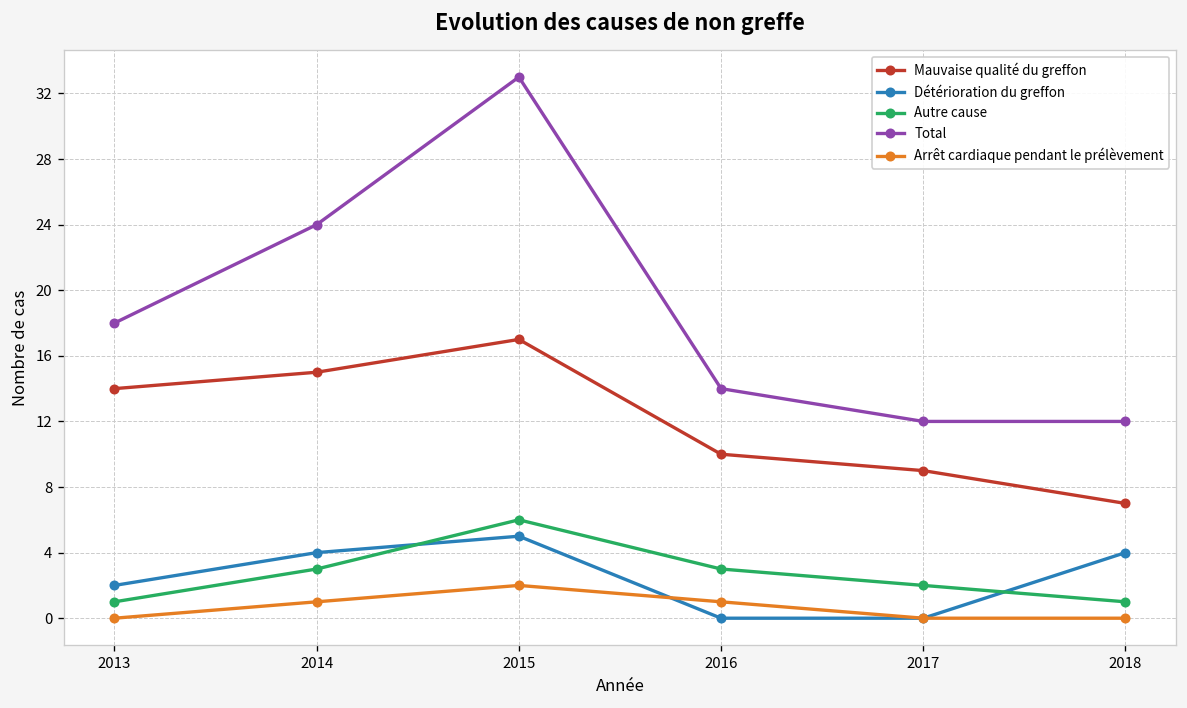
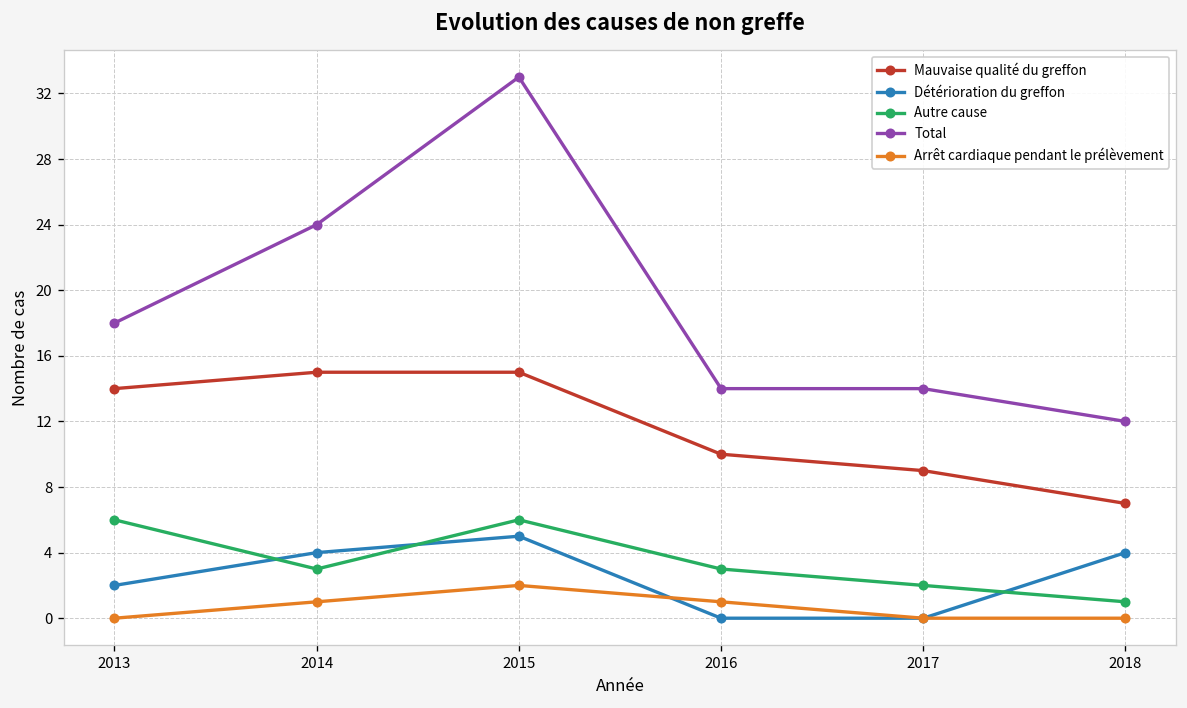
Autre cause, 2013: 1 -> 6
Mauvaise qualité du greffon, 2015: 17 -> 15
Total, 2017: 12 -> 14
